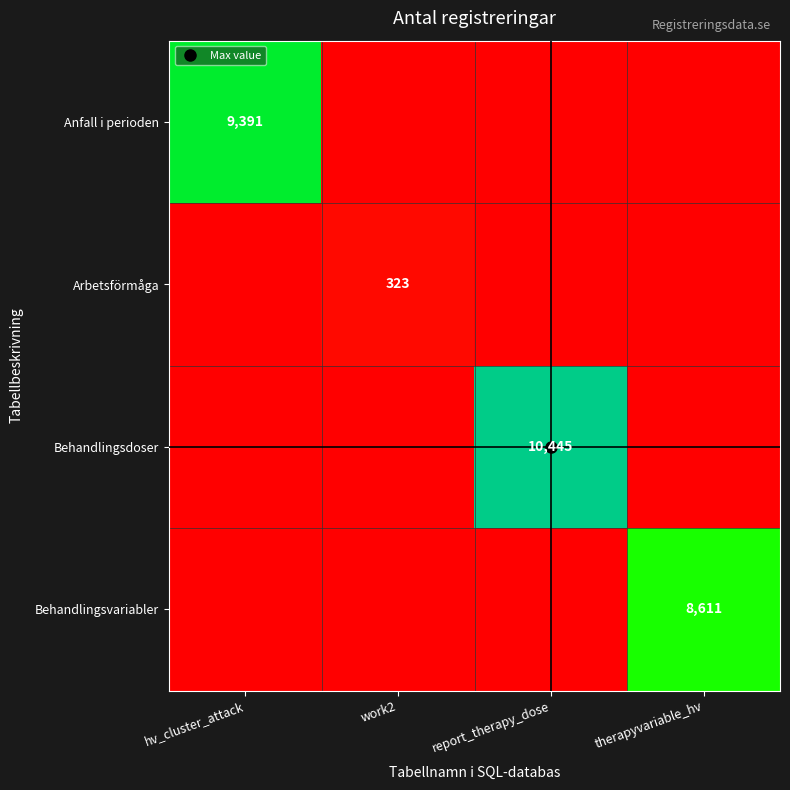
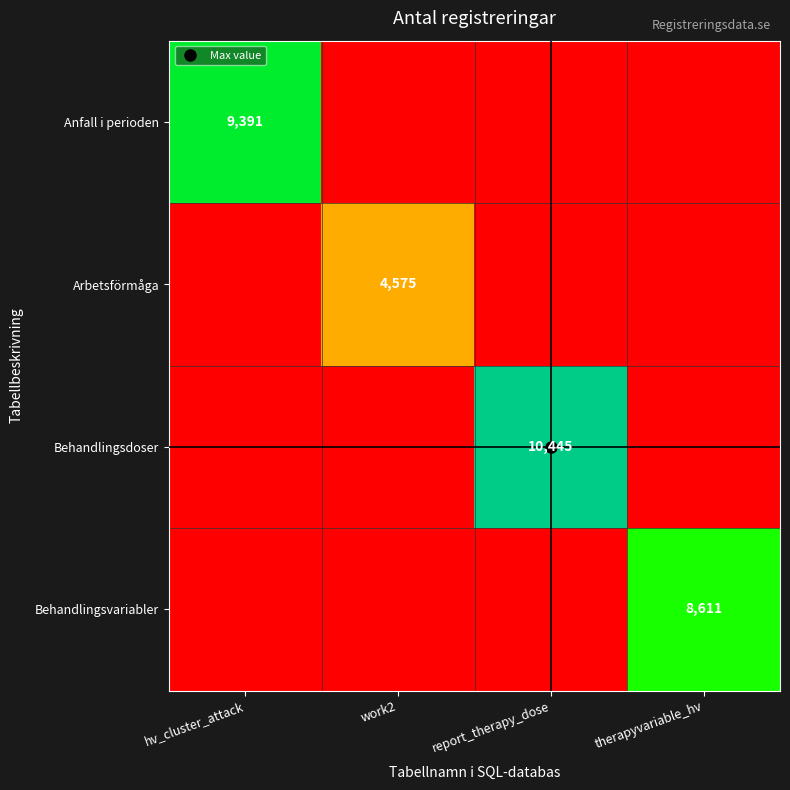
Arbetsförmåga, work2: 323 -> 4,575
